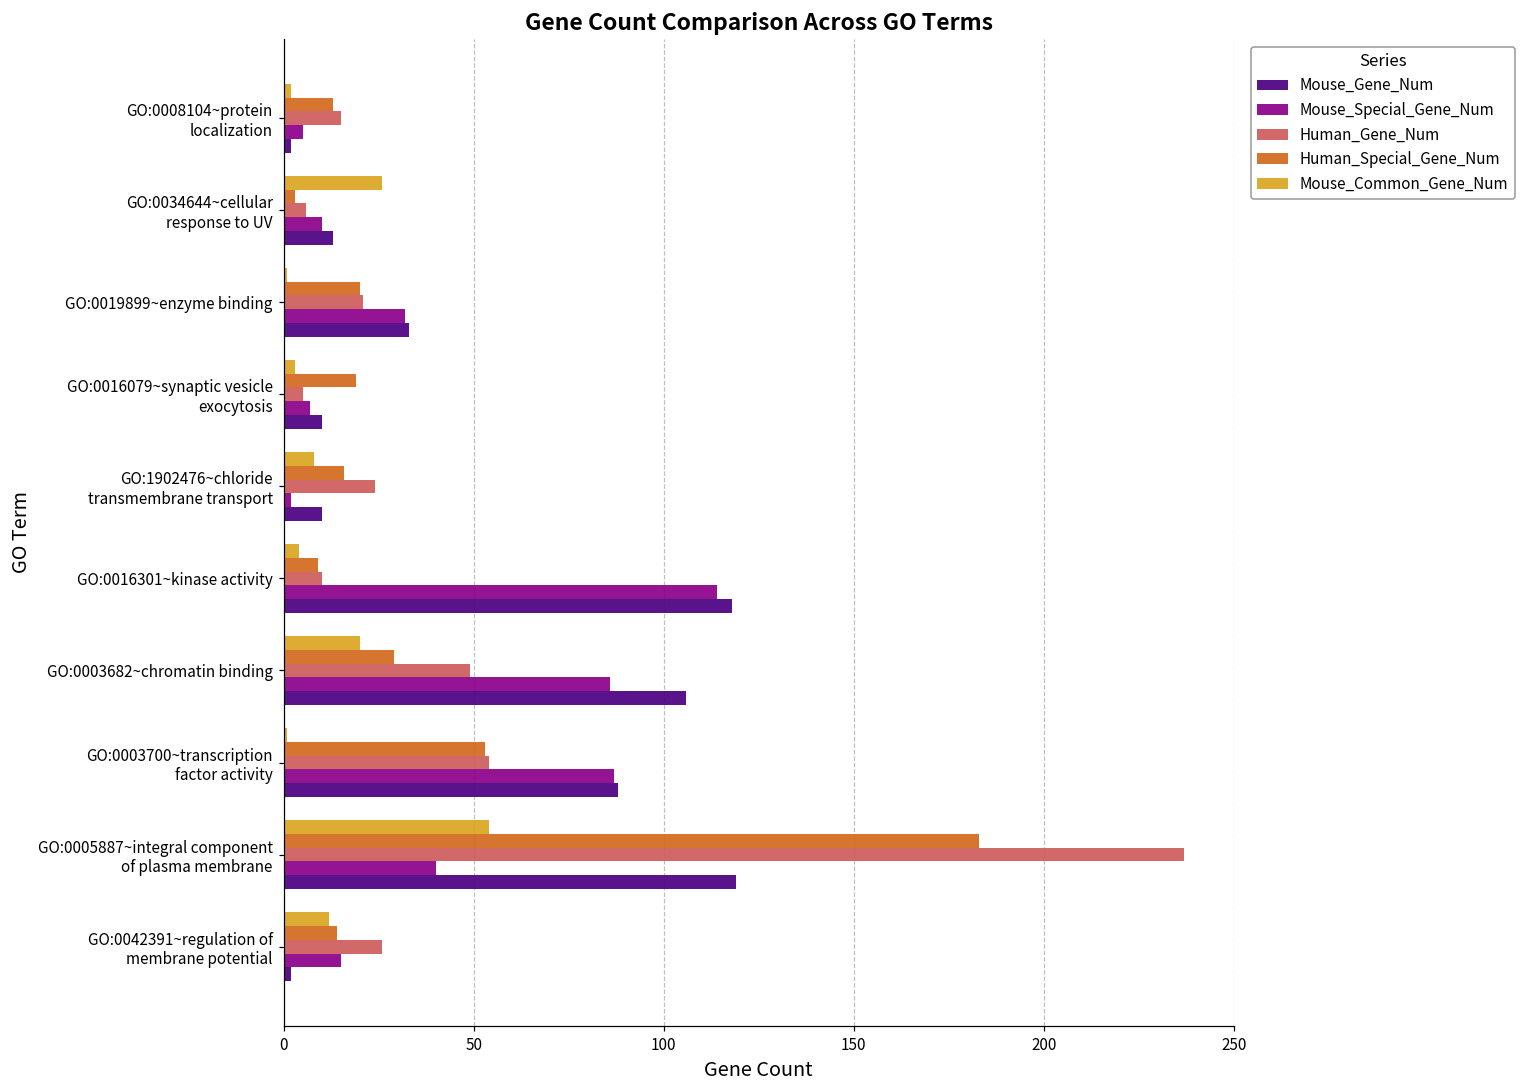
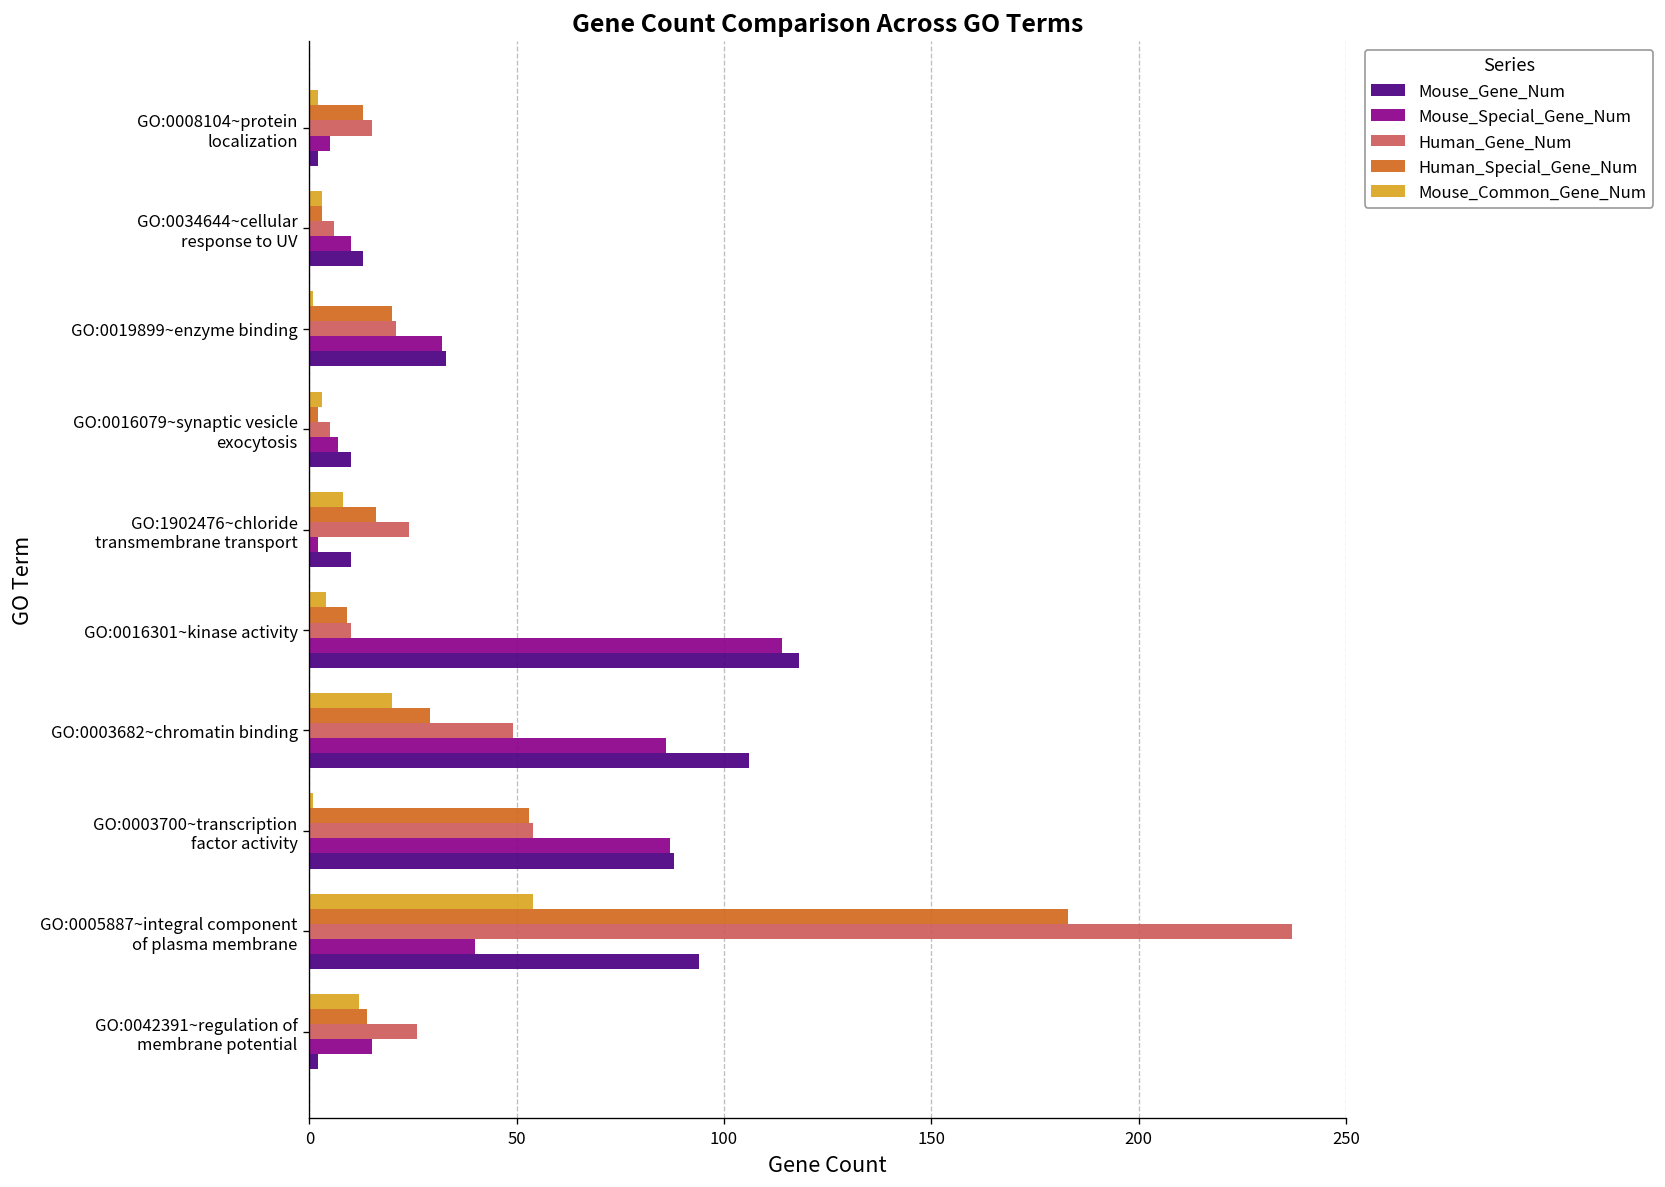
Mouse_Common_Gene_Num, GO:0034644~cellular response to UV: 26 -> 3
Human_Special_Gene_Num, GO:0016079~synaptic vesicle exocytosis: 19 -> 2
Mouse_Gene_Num, GO:0005887~integral component of plasma membrane: 119 -> 94
